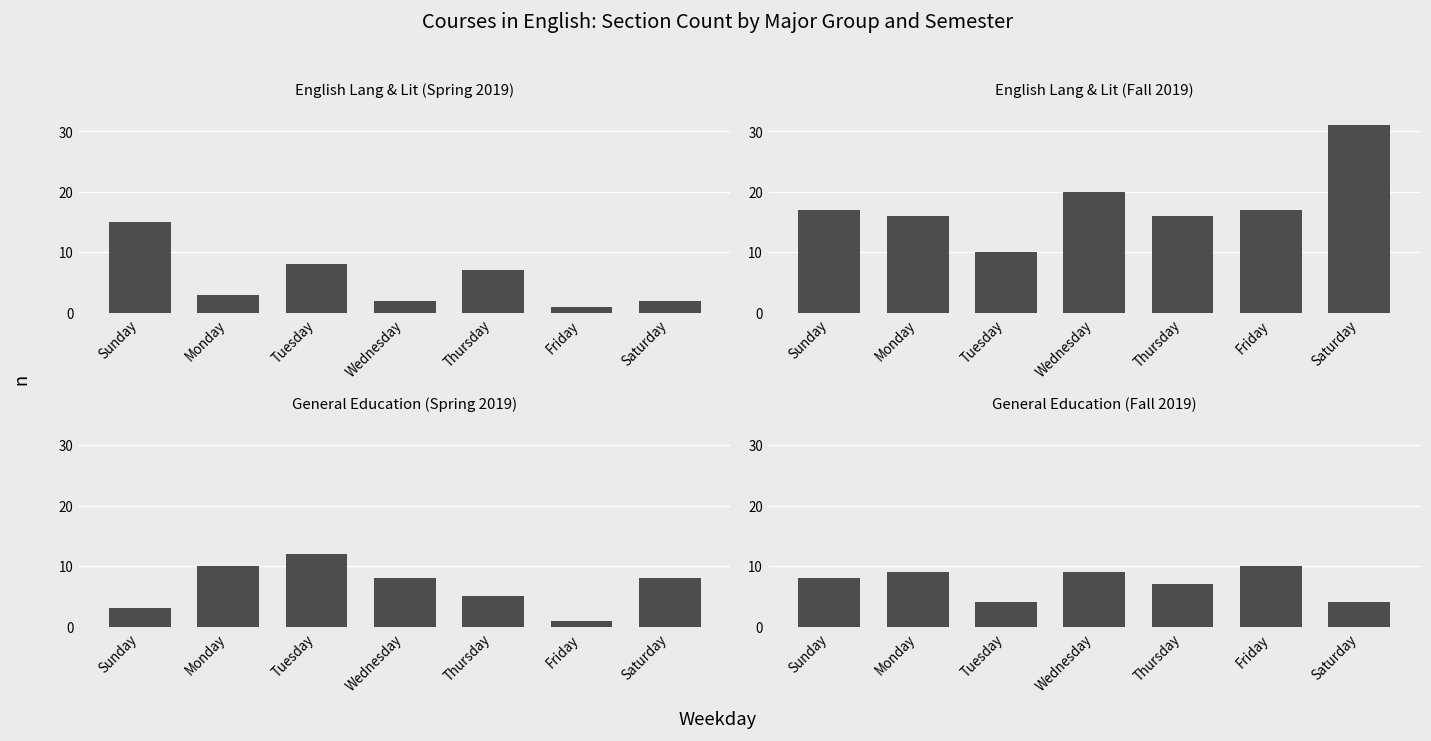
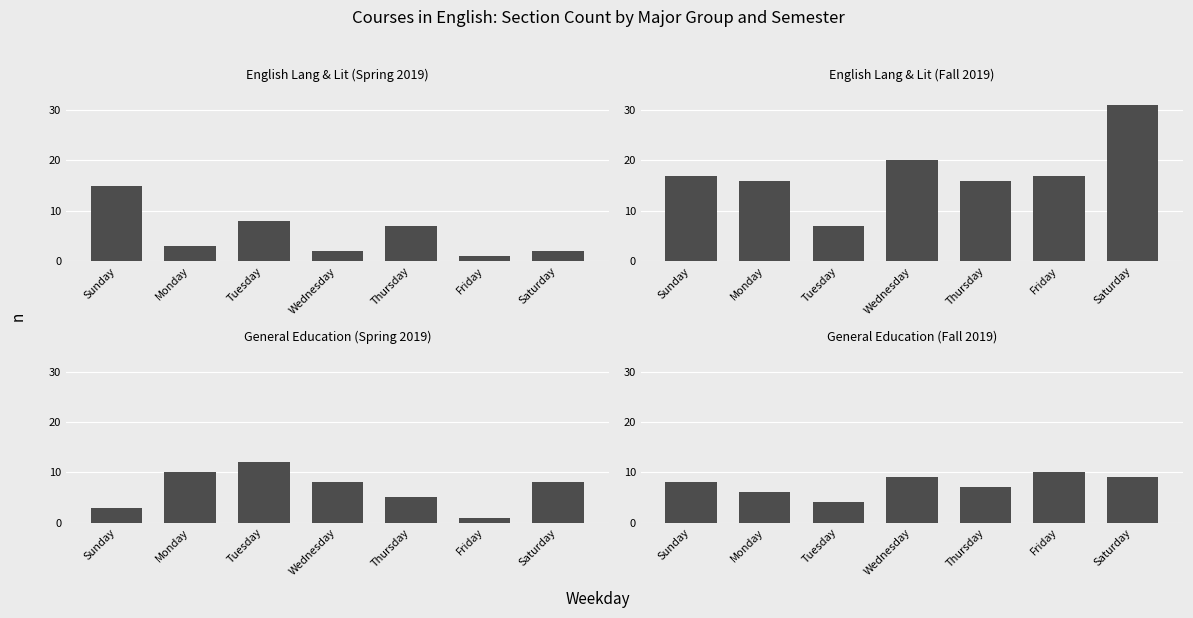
English Lang & Lit (Fall 2019), Tuesday: 10 -> 7
General Education (Fall 2019), Monday: 9 -> 6
General Education (Fall 2019), Saturday: 4 -> 9
